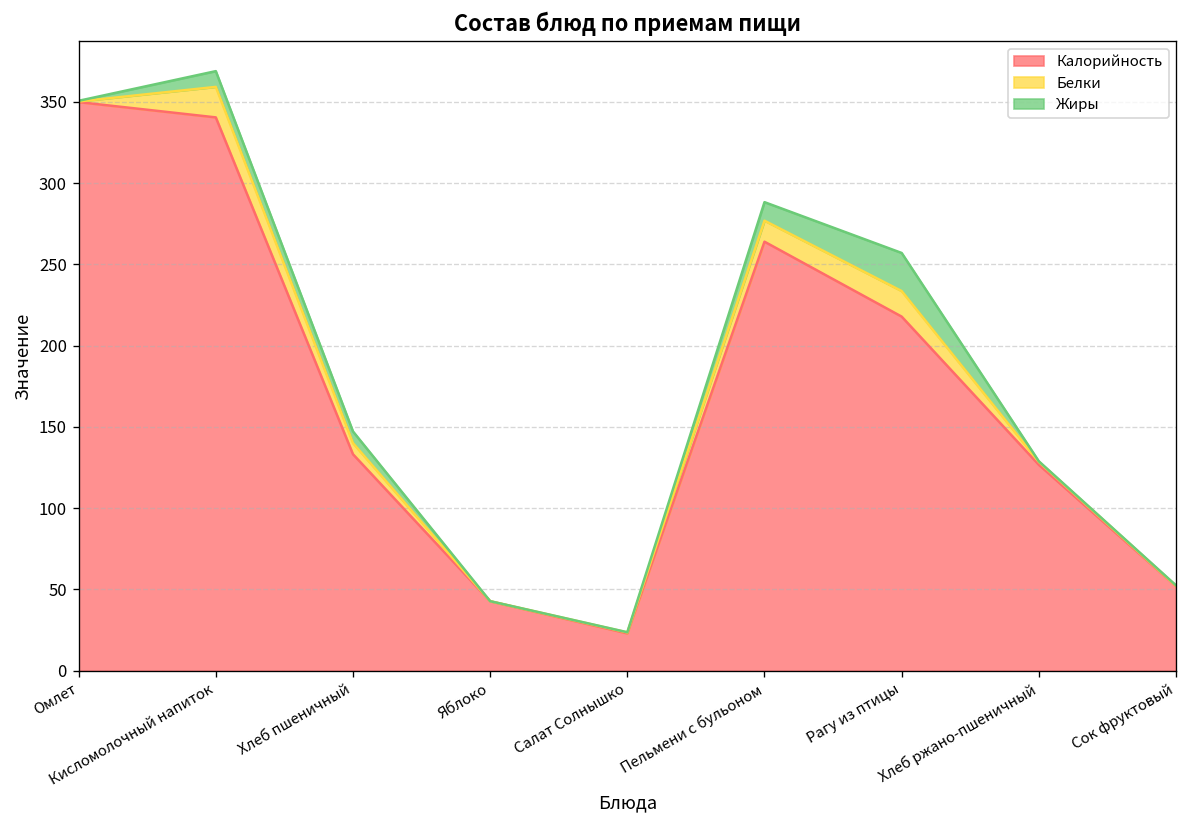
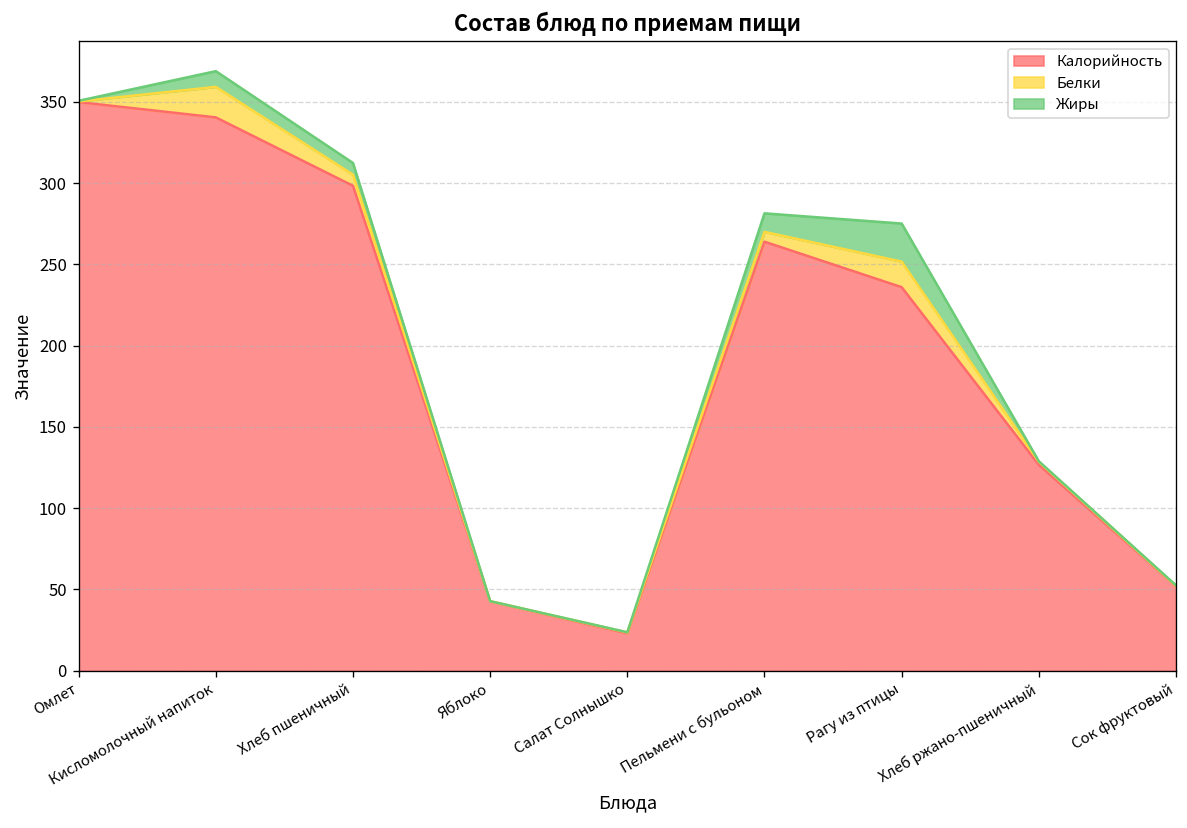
Калорийность, Хлеб пшеничный: 133 -> 298
Белки, Пельмени с бульоном: 13 -> 6
Калорийность, Рагу из птицы: 218 -> 236
